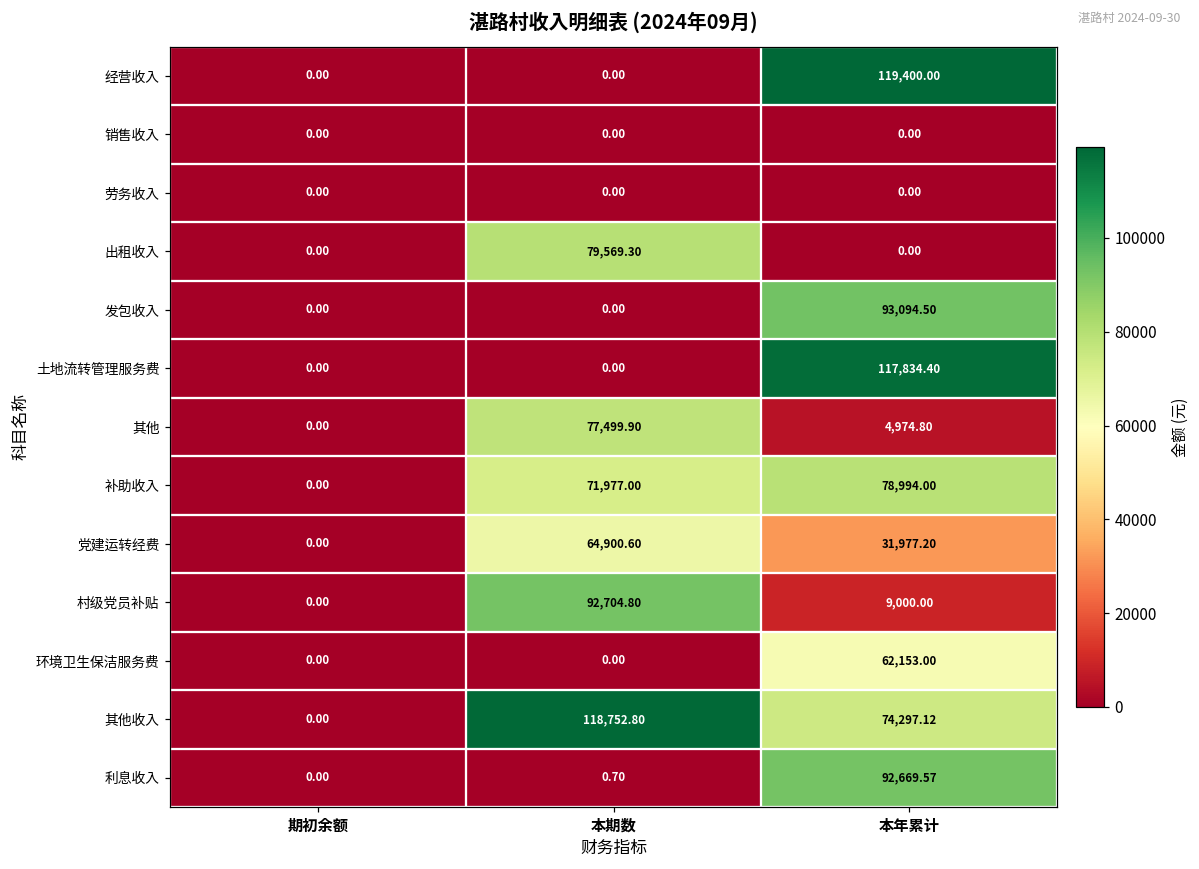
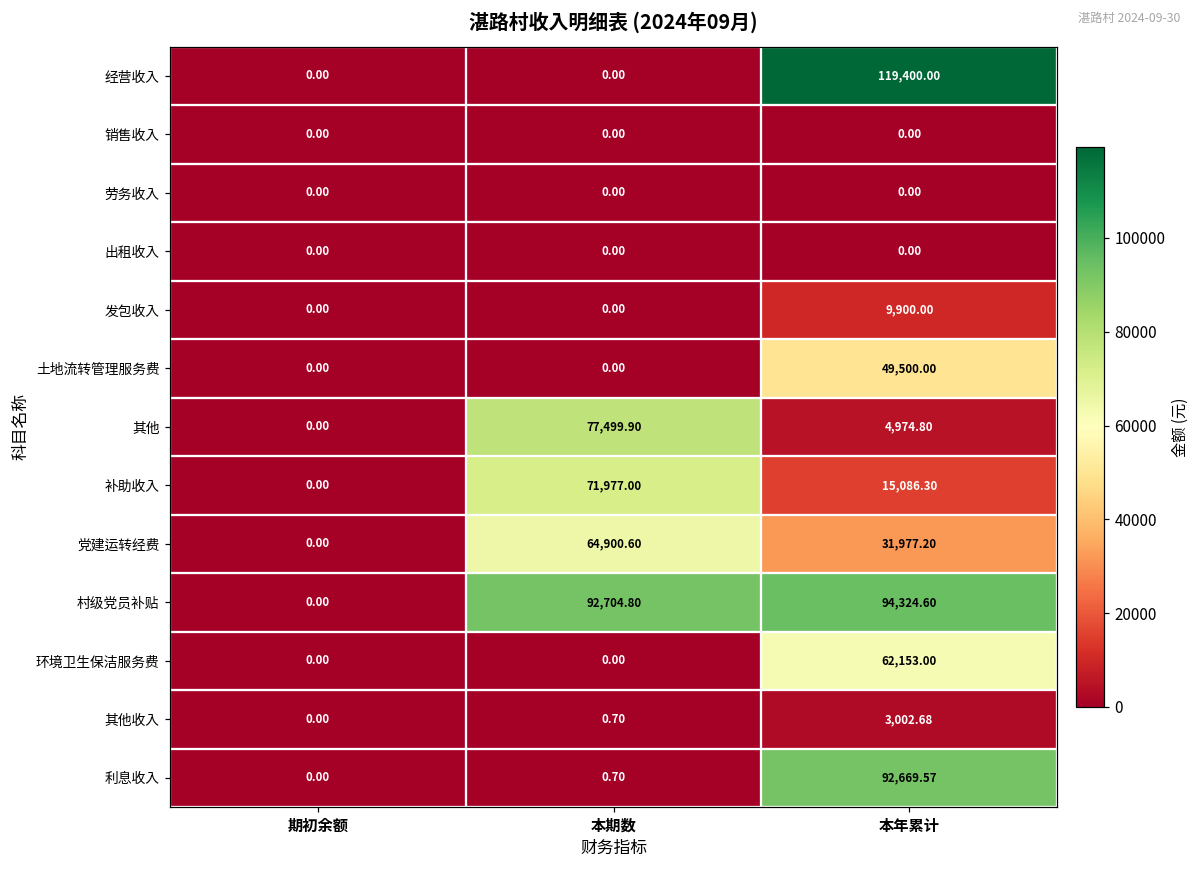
出租收入, 本期数: 79,569.30 -> 0.00
发包收入, 本年累计: 93,094.50 -> 9,900.00
土地流转管理服务费, 本年累计: 117,834.40 -> 49,500.00
补助收入, 本年累计: 78,994.00 -> 15,086.30
村级党员补贴, 本年累计: 9,000.00 -> 94,324.60
其他收入, 本期数: 118,752.80 -> 0.70
其他收入, 本年累计: 74,297.12 -> 3,002.68
